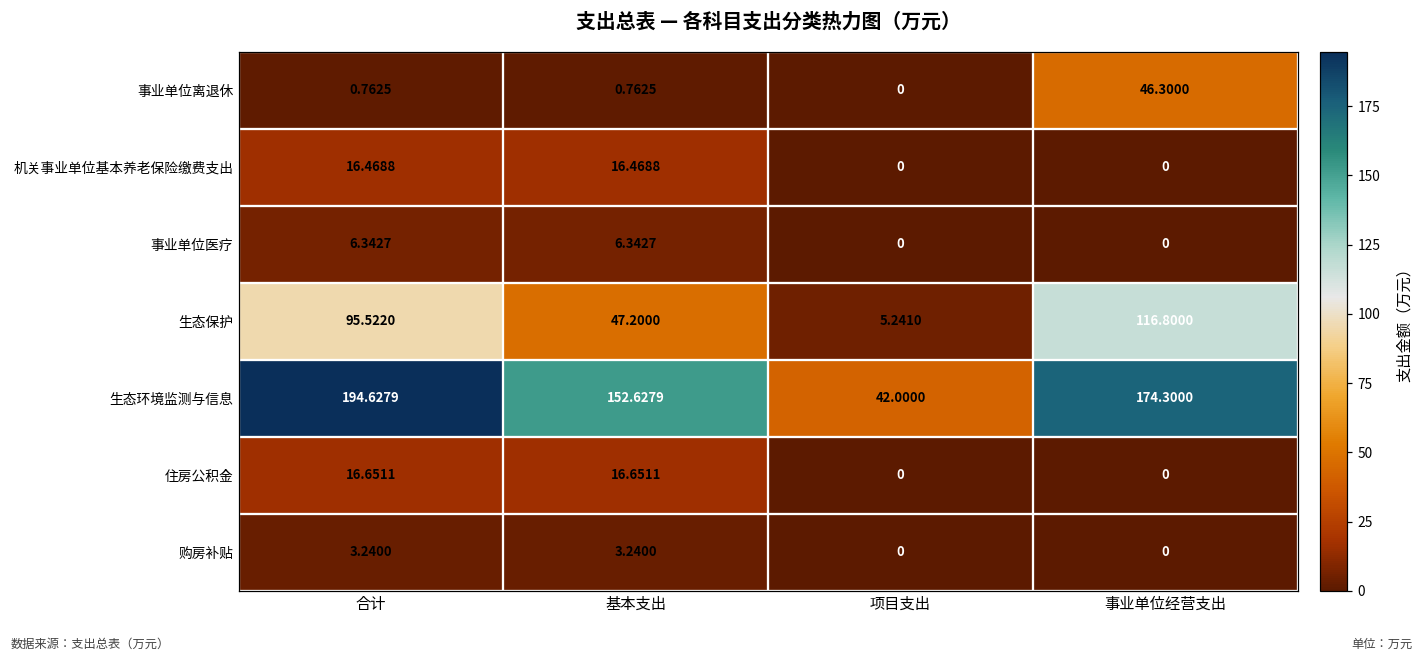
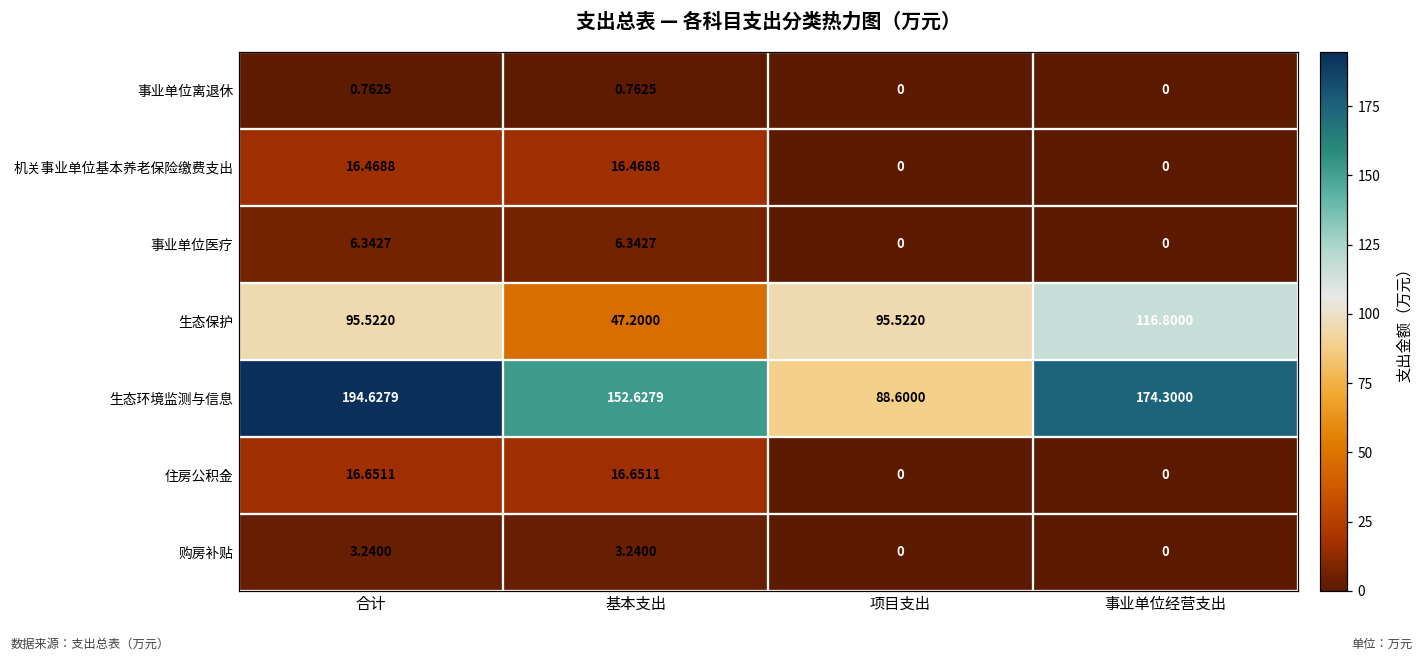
事业单位离退休, 事业单位经营支出: 46.3000 -> 0
生态保护, 项目支出: 5.2410 -> 95.5220
生态环境监测与信息, 项目支出: 42.0000 -> 88.6000
